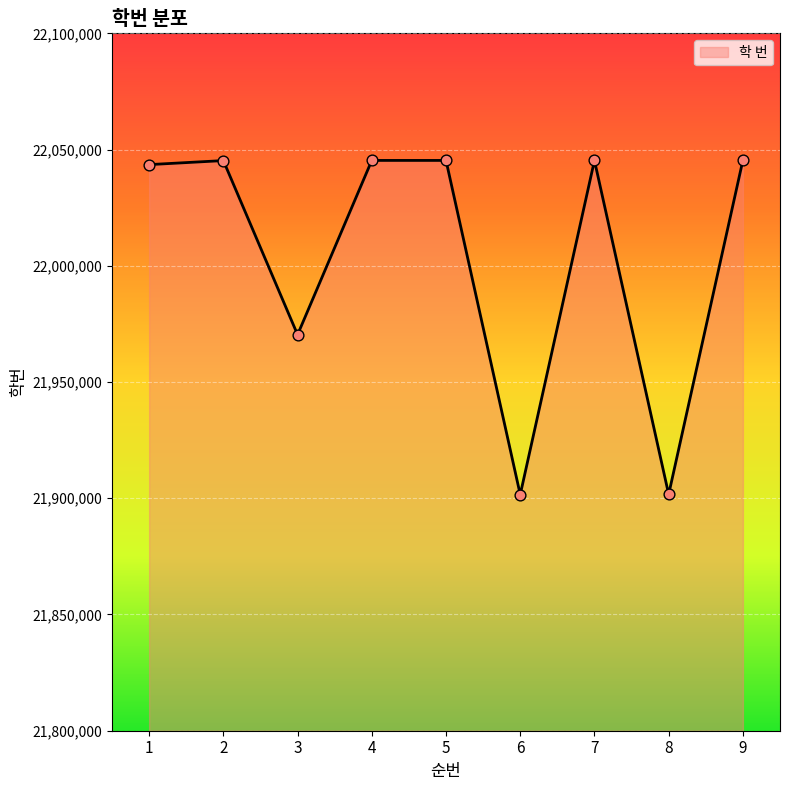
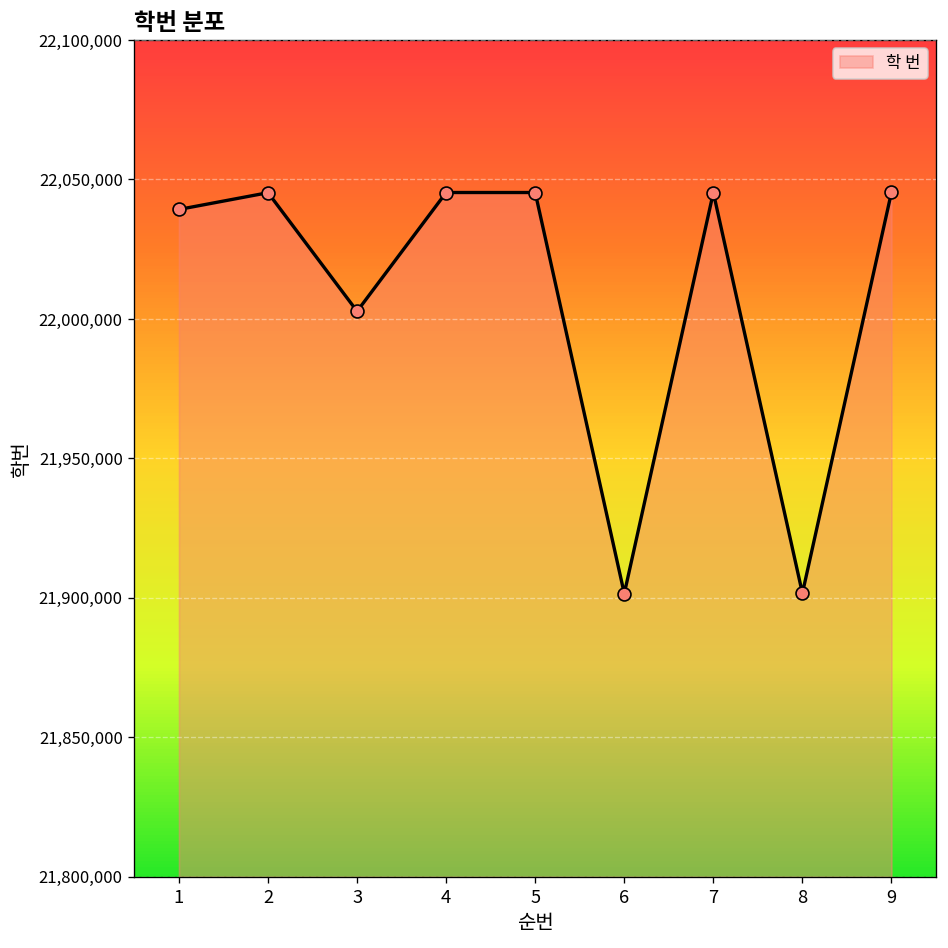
1: 22,044,000 -> 22,039,000
3: 21,970,000 -> 22,003,000
